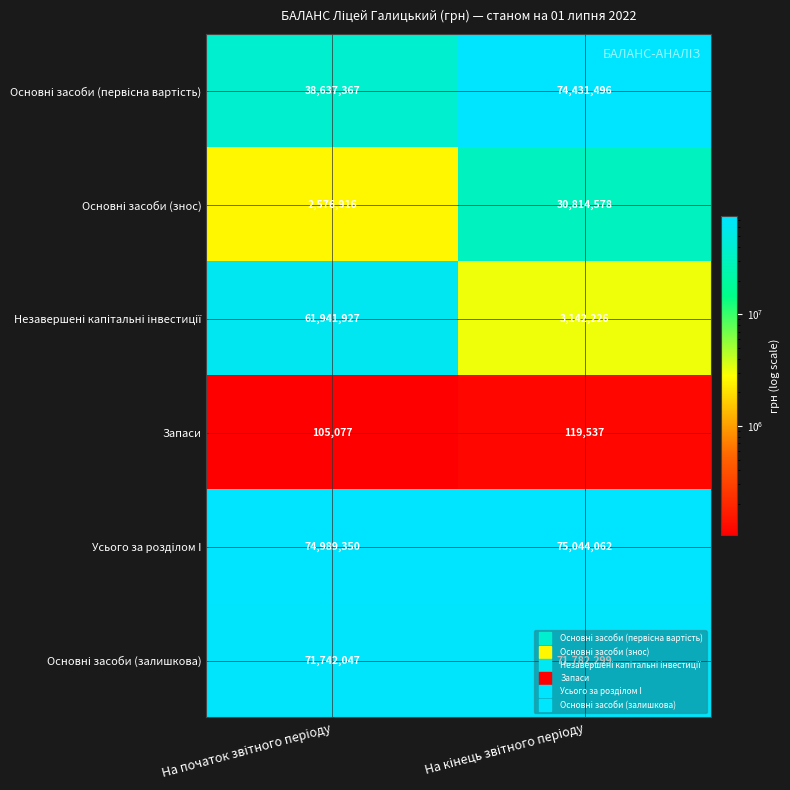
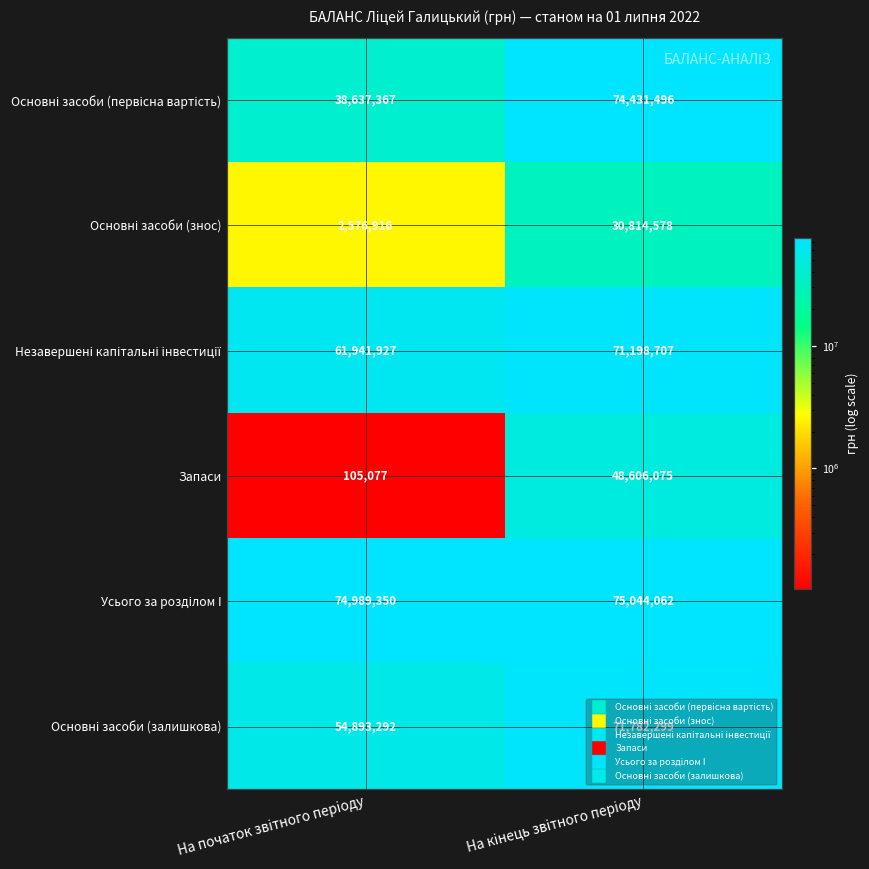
Незавершені капітальні інвестиції, На кінець звітного періоду: 3,142,226 -> 71,198,707
Запаси, На кінець звітного періоду: 119,537 -> 48,606,075
Основні засоби (залишкова), На початок звітного періоду: 71,742,047 -> 54,893,292
